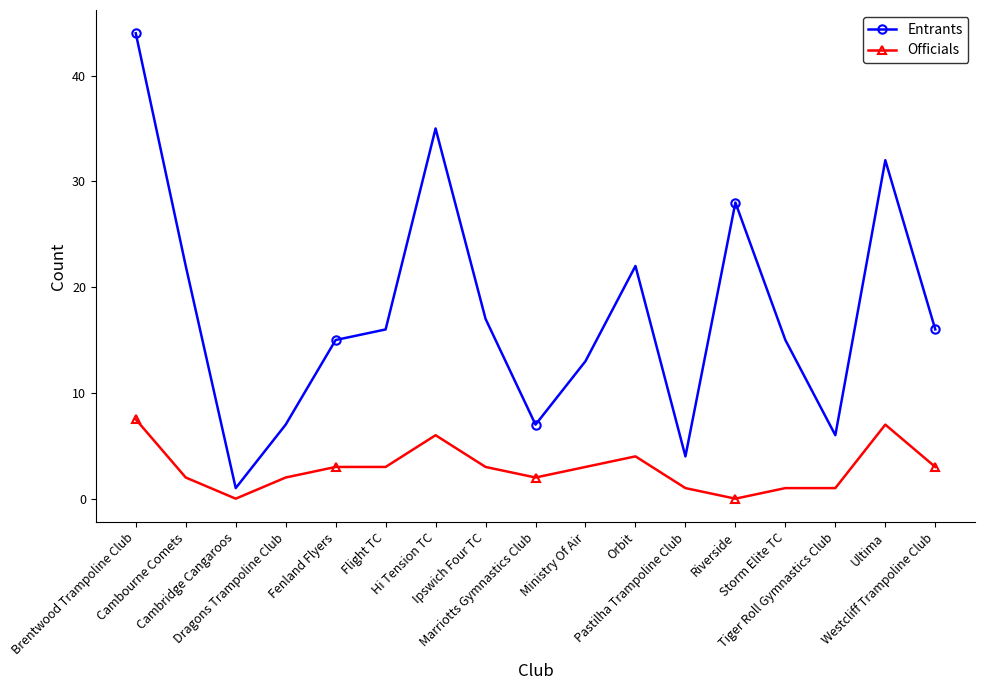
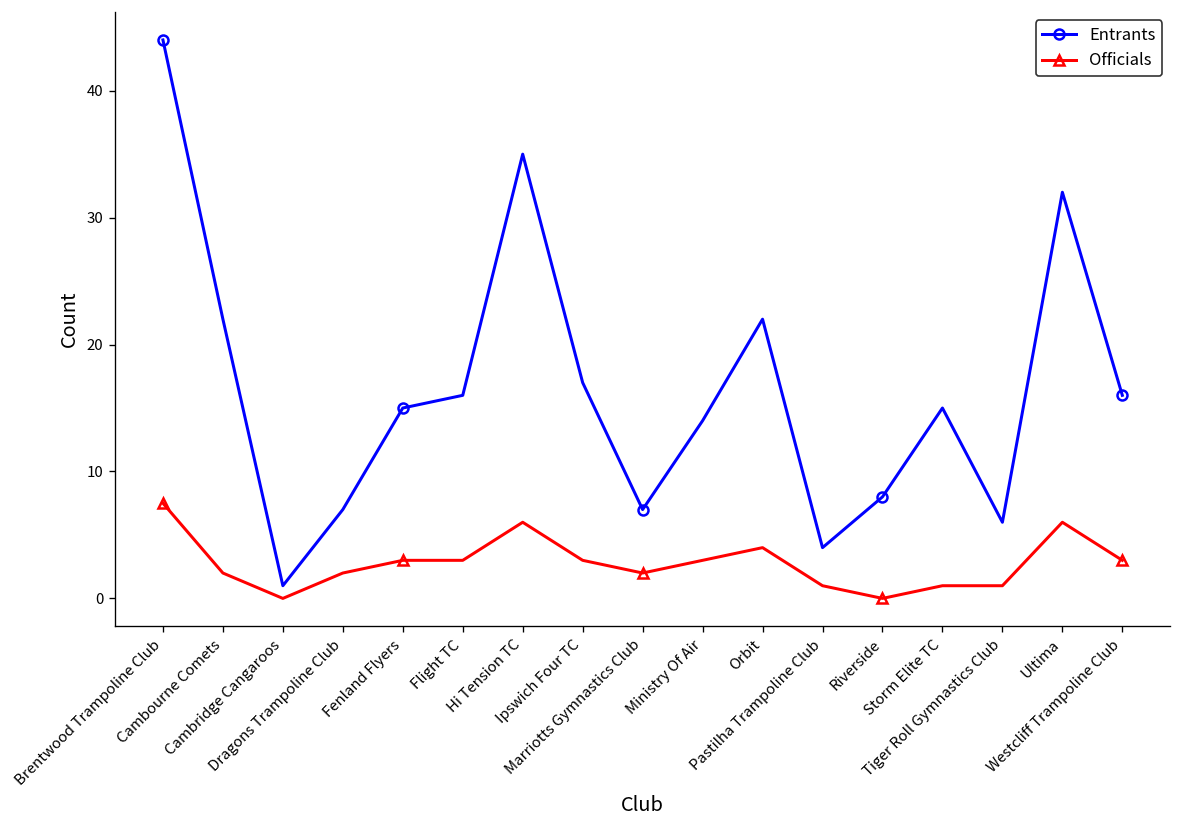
Entrants, Ministry Of Air: 13 -> 14
Entrants, Riverside: 28 -> 8
Officials, Ultima: 7 -> 6
